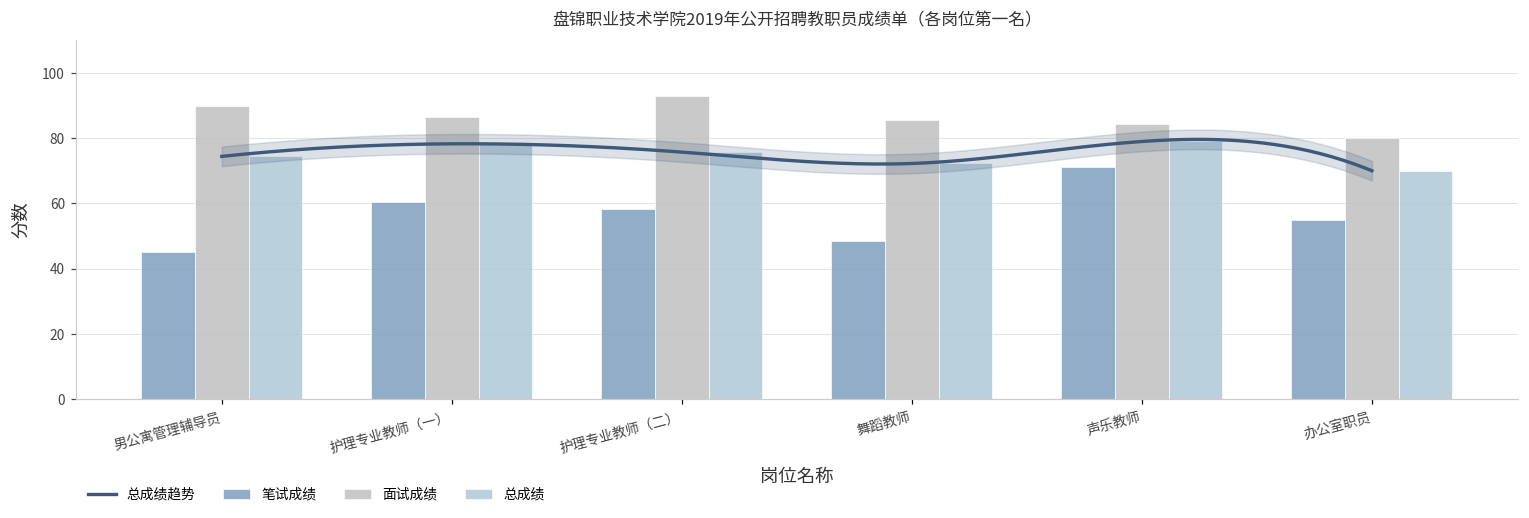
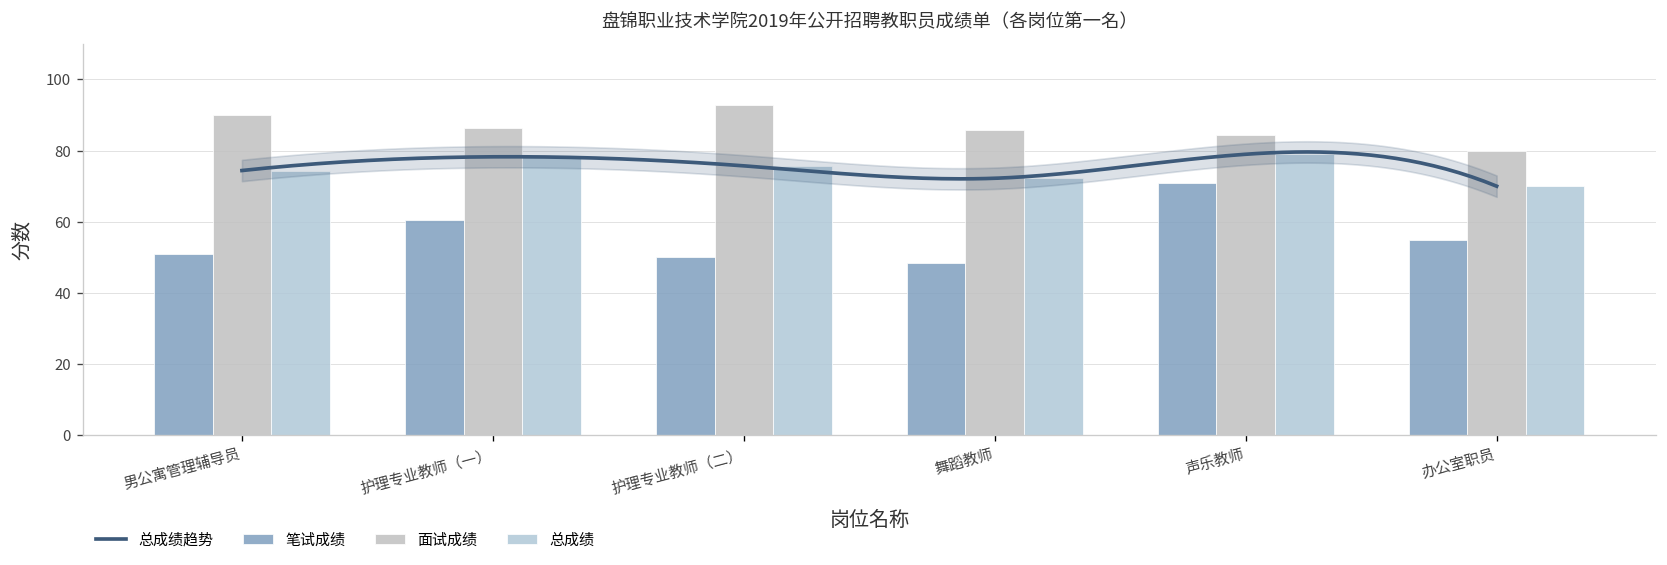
笔试成绩, 男公寓管理辅导员: 45 -> 51
笔试成绩, 护理专业教师（二）: 58 -> 50
